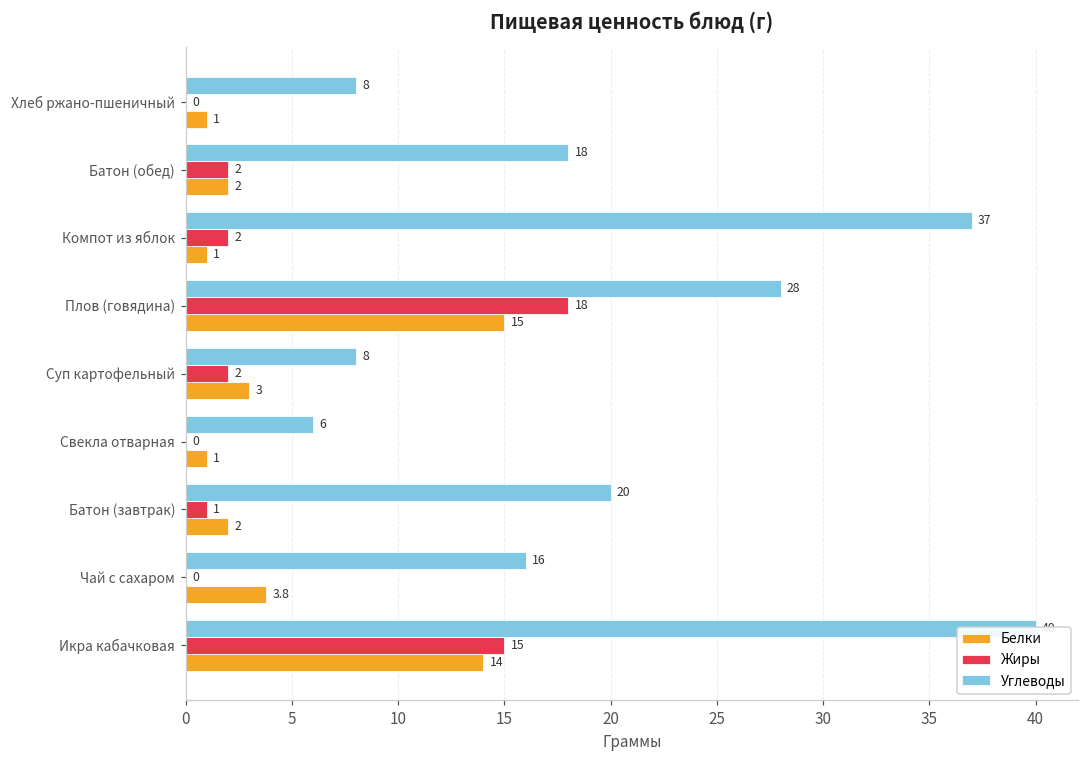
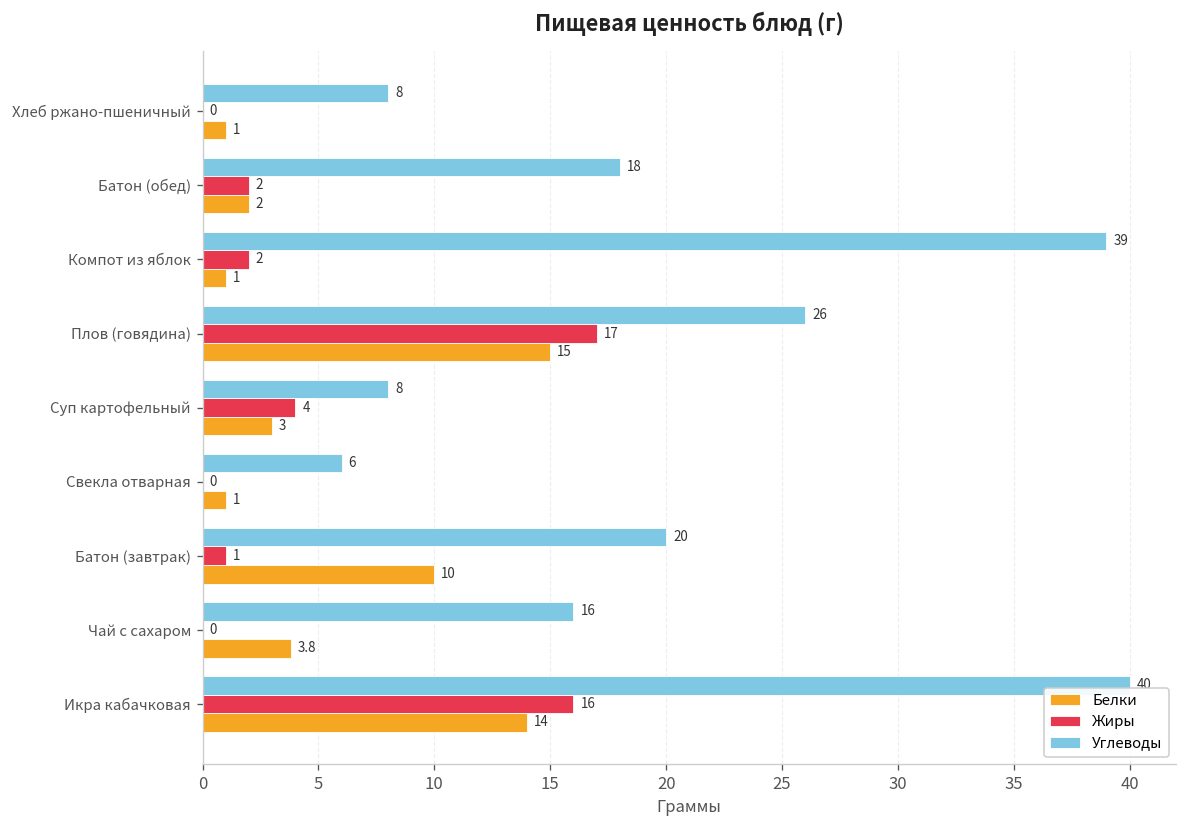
Углеводы, Компот из яблок: 37 -> 39
Углеводы, Плов (говядина): 28 -> 26
Жиры, Плов (говядина): 18 -> 17
Жиры, Суп картофельный: 2 -> 4
Белки, Батон (завтрак): 2 -> 10
Жиры, Икра кабачковая: 15 -> 16
